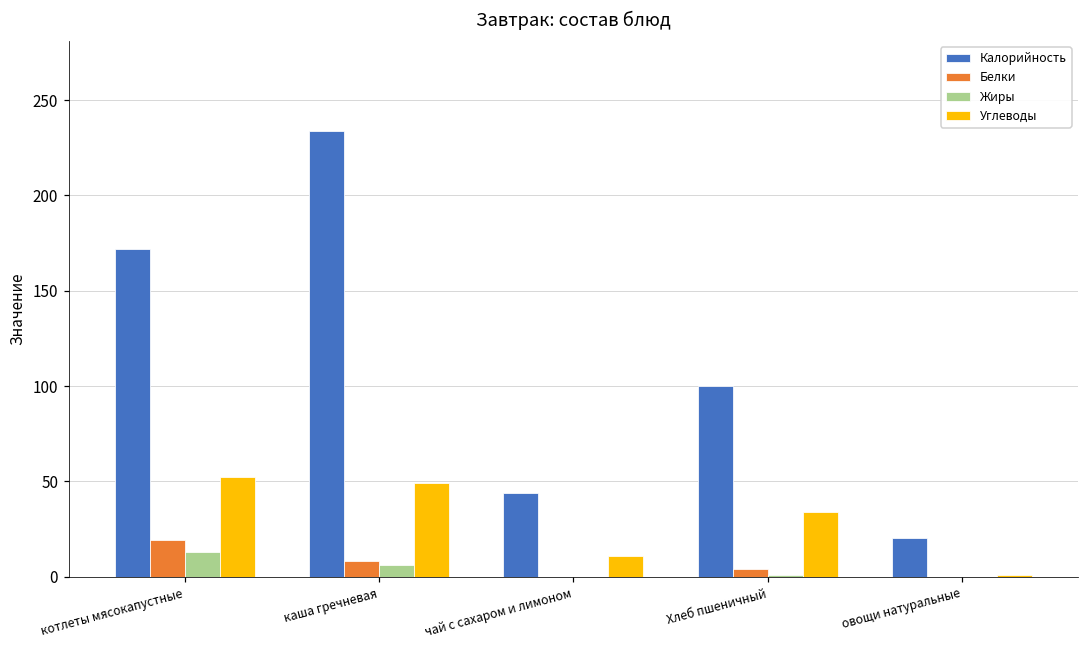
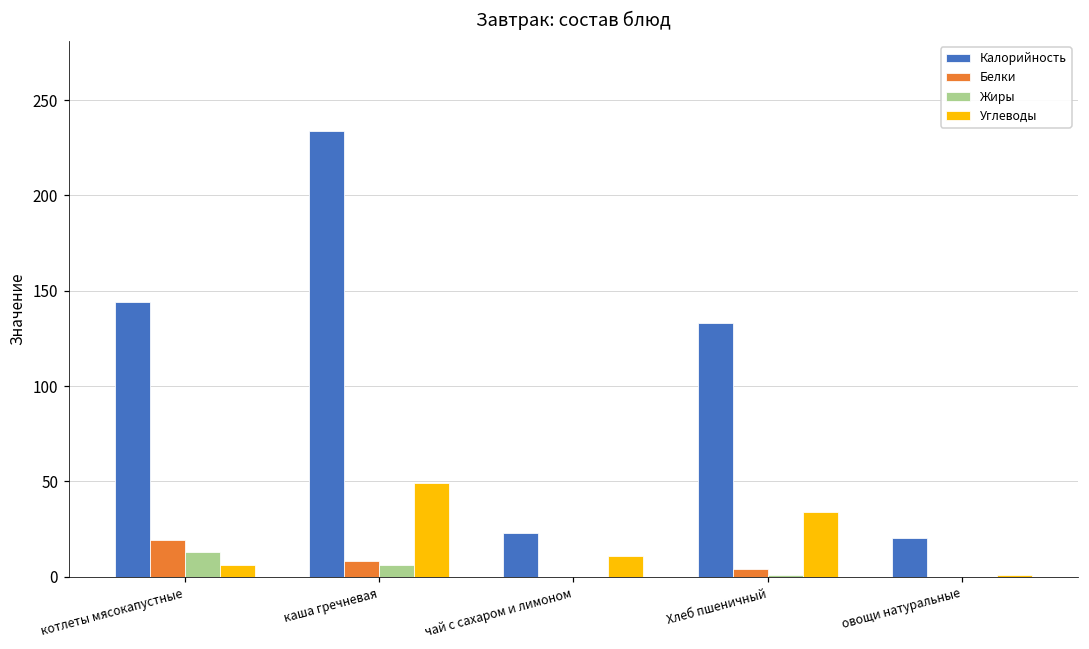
Калорийность, котлеты мясокапустные: 172 -> 144
Углеводы, котлеты мясокапустные: 52 -> 6
Калорийность, чай с сахаром и лимоном: 44 -> 23
Калорийность, Хлеб пшеничный: 100 -> 133
